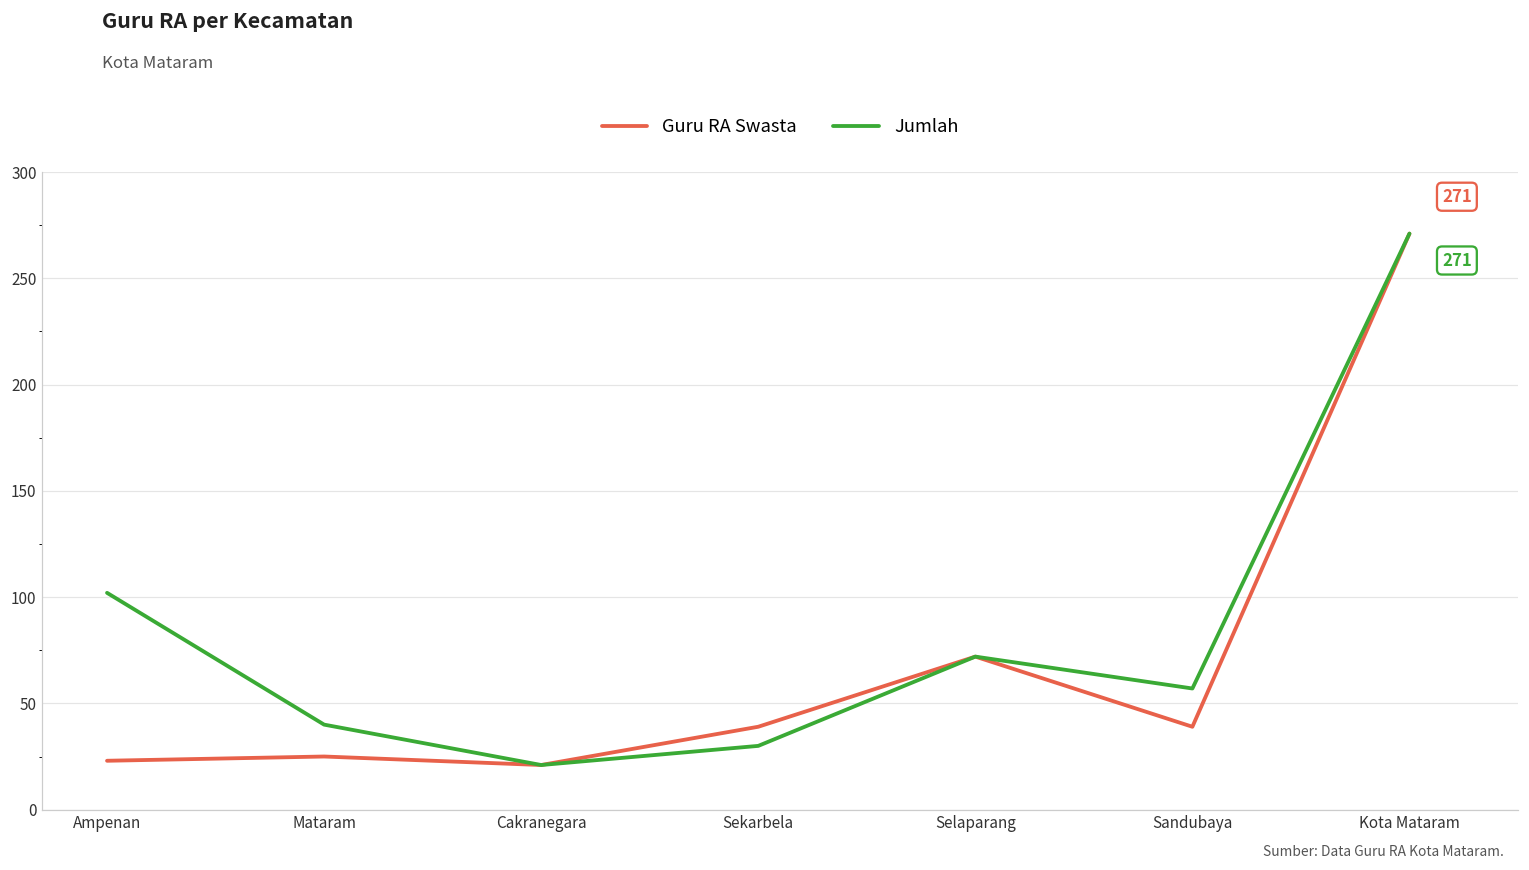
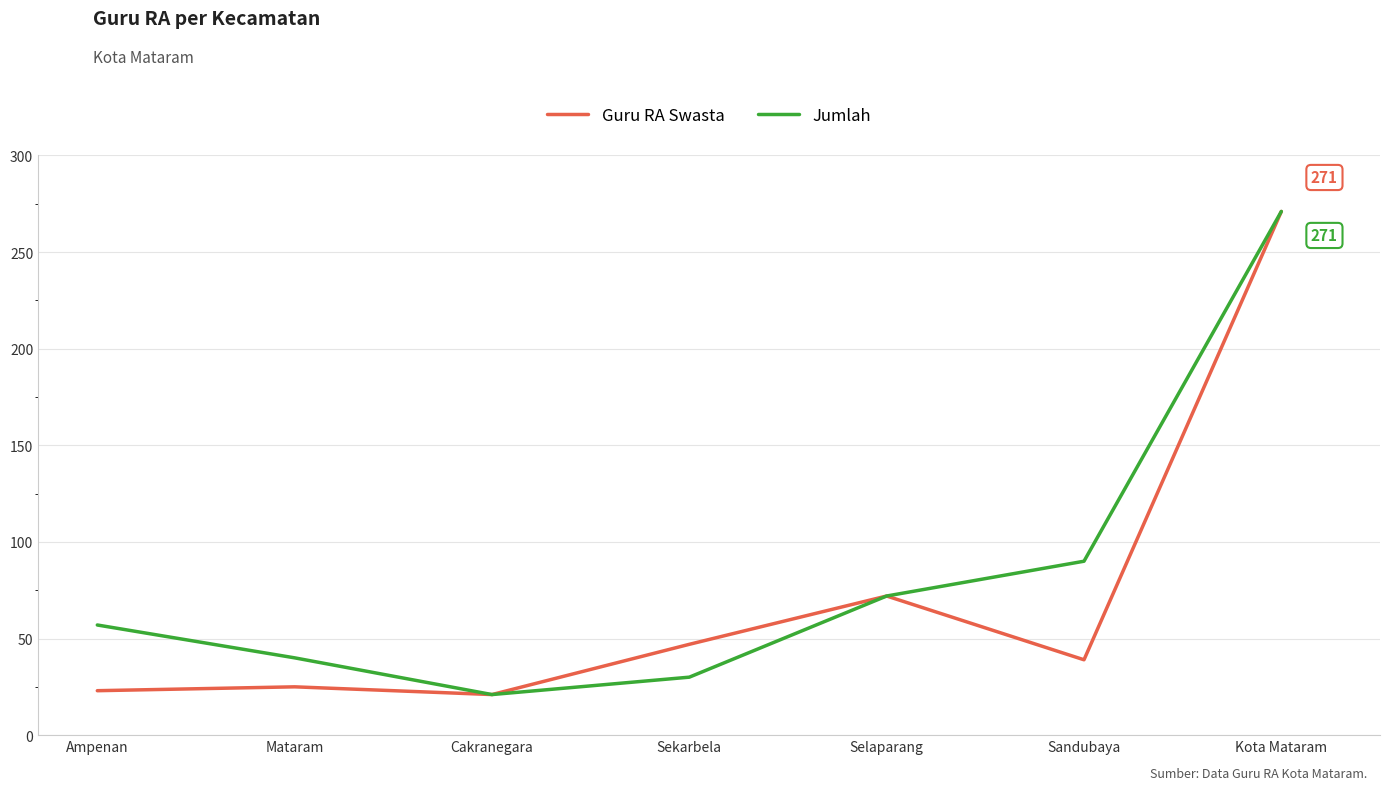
Jumlah, Ampenan: 102 -> 57
Guru RA Swasta, Sekarbela: 39 -> 47
Jumlah, Sandubaya: 57 -> 90
